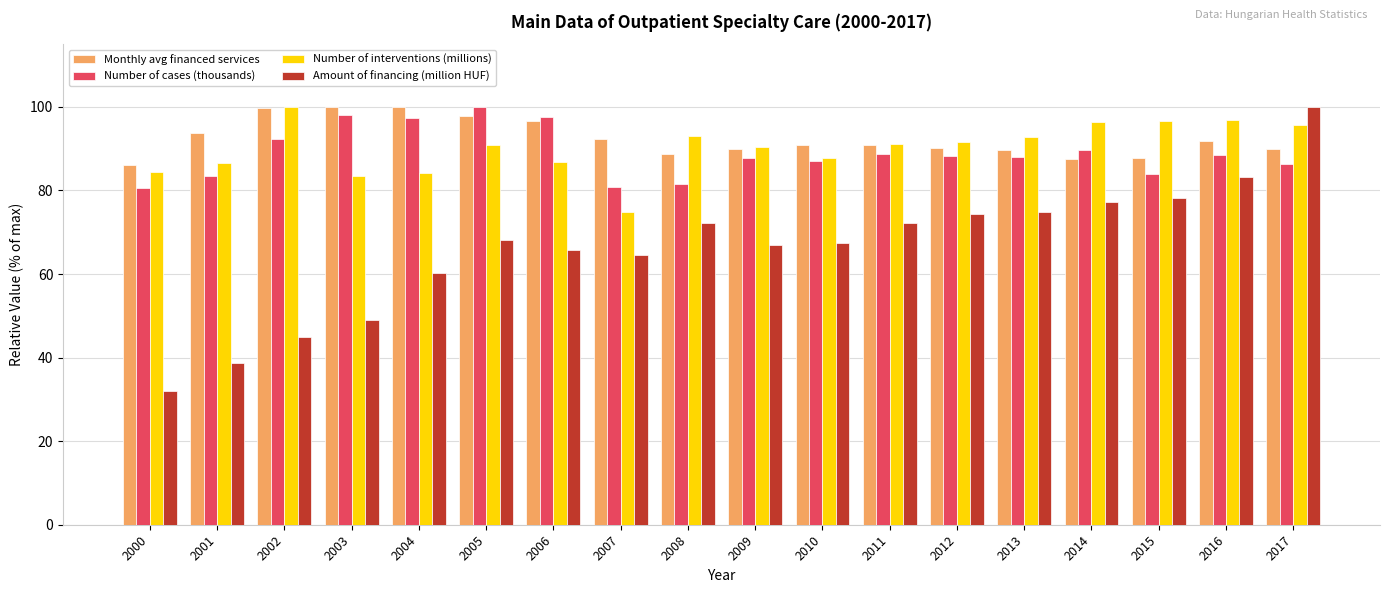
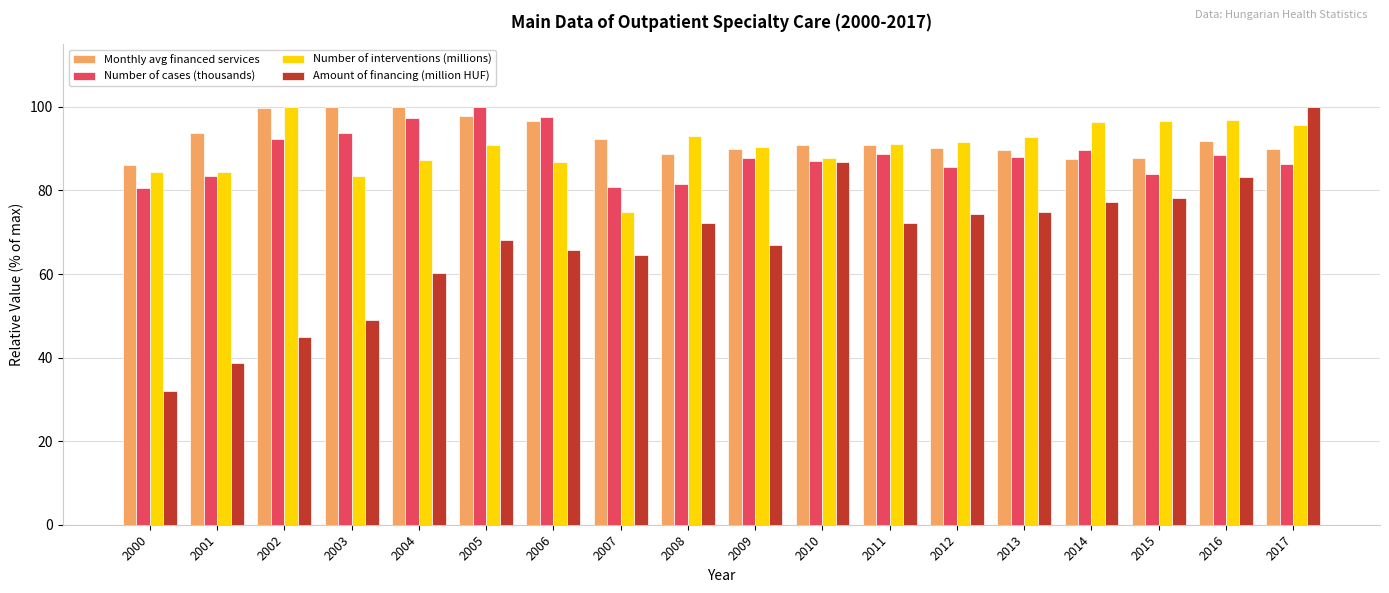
Number of interventions (millions), 2001: 87 -> 84
Number of cases (thousands), 2003: 98 -> 94
Number of interventions (millions), 2004: 84 -> 87
Amount of financing (million HUF), 2010: 67 -> 87
Number of cases (thousands), 2012: 88 -> 86
